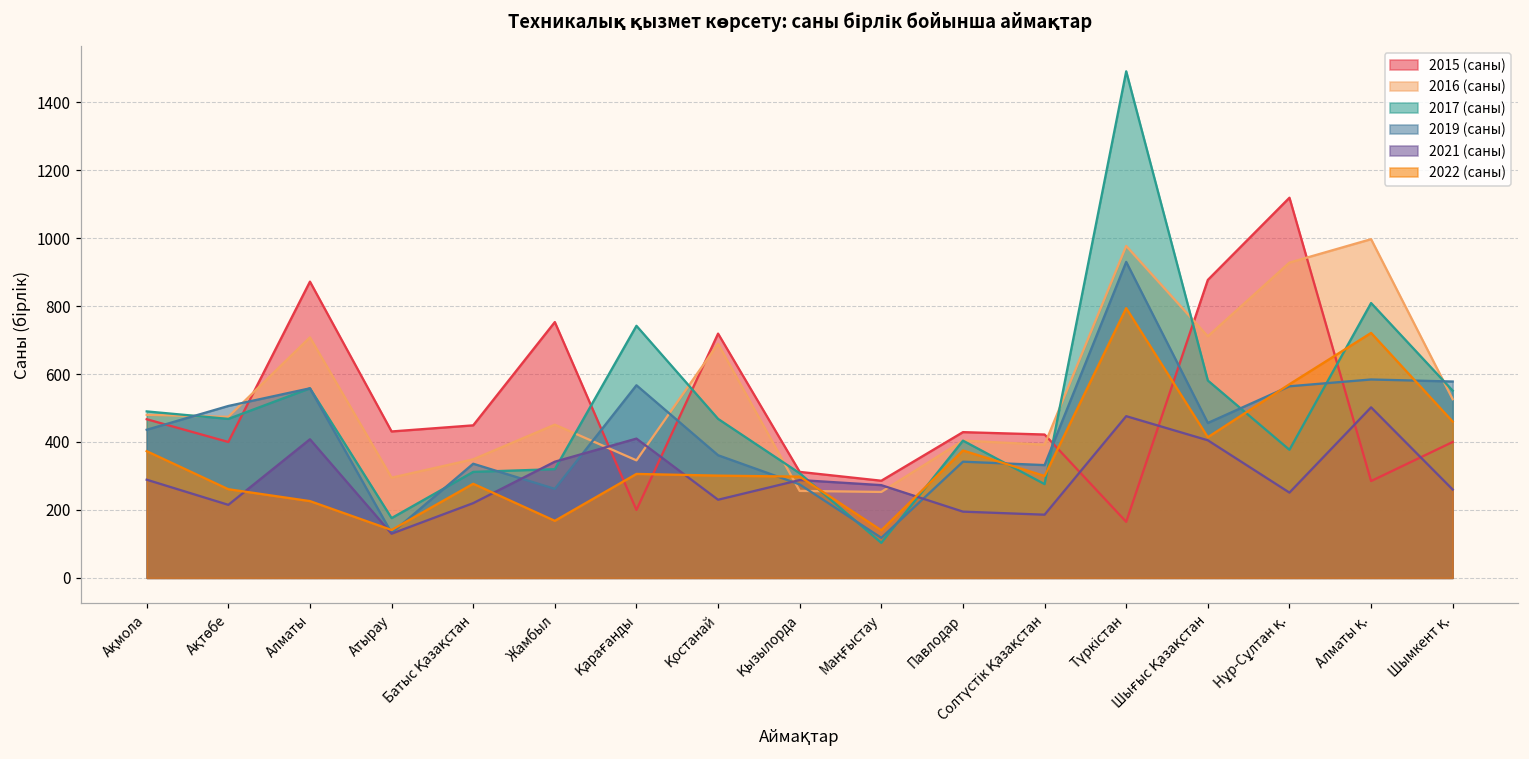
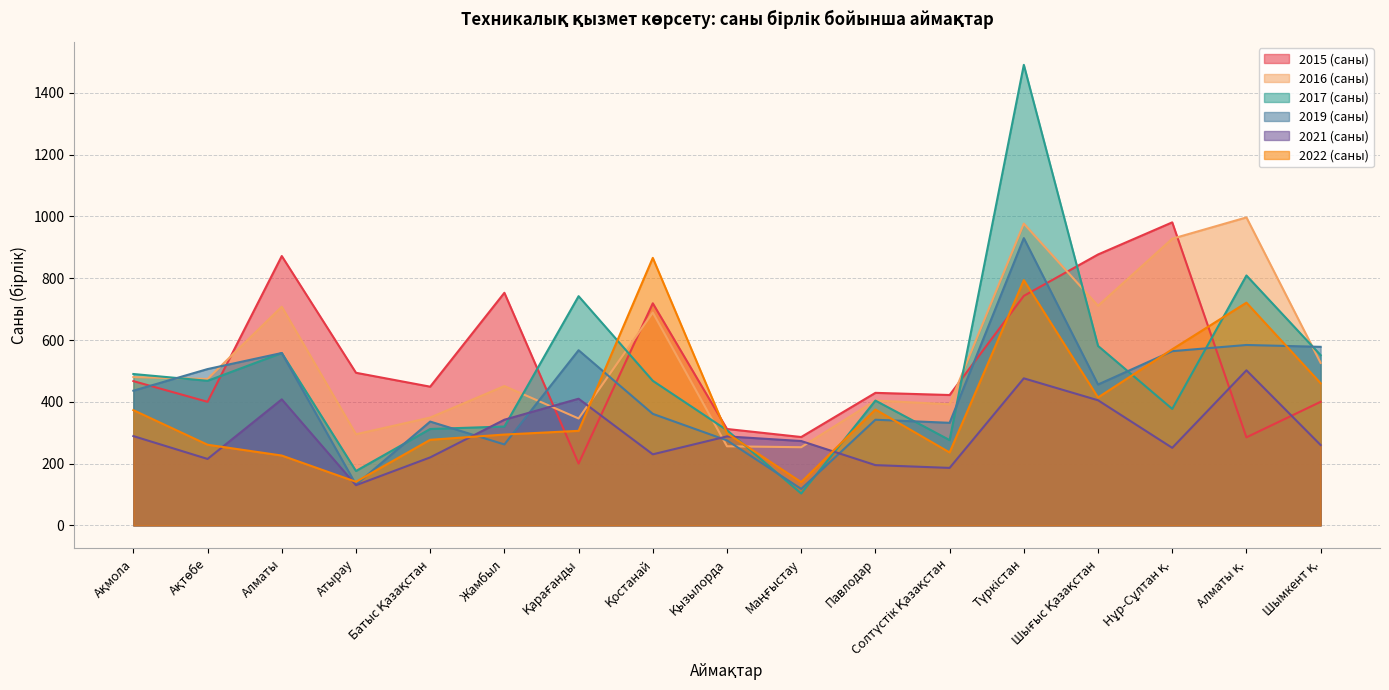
2015 (саны), Атырау: 430 -> 490
2022 (саны), Жамбыл: 170 -> 290
2022 (саны), Қостанай: 300 -> 870
2022 (саны), Солтүстік Қазақстан: 300 -> 240
2015 (саны), Түркістан: 170 -> 740
2015 (саны), Нұр-Сұлтан қ.: 1120 -> 980
